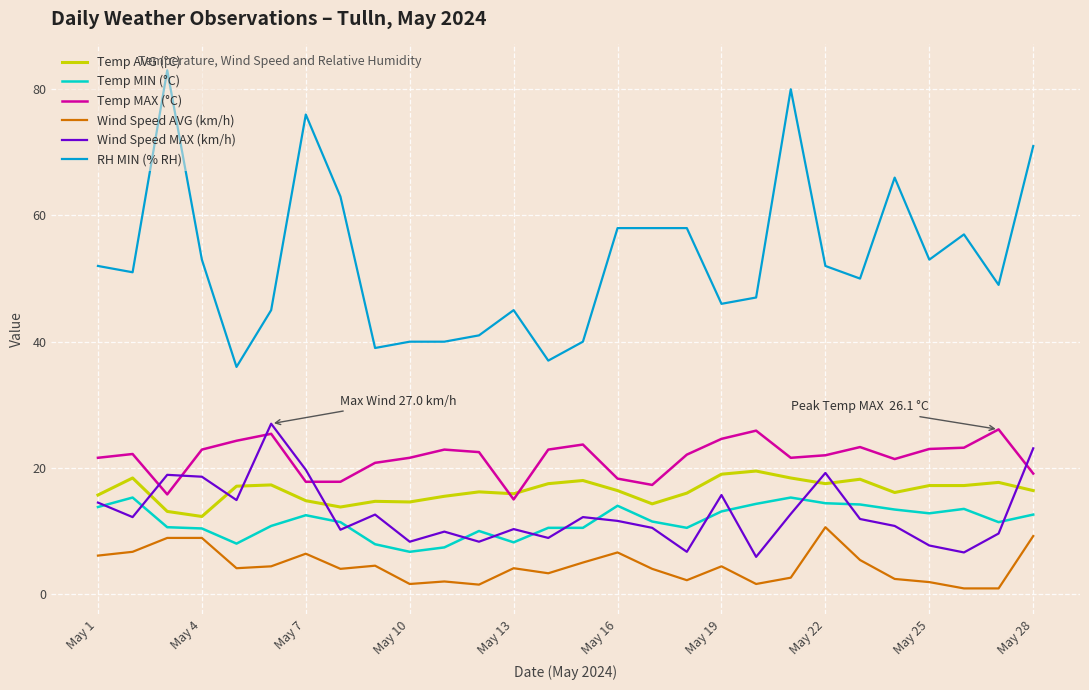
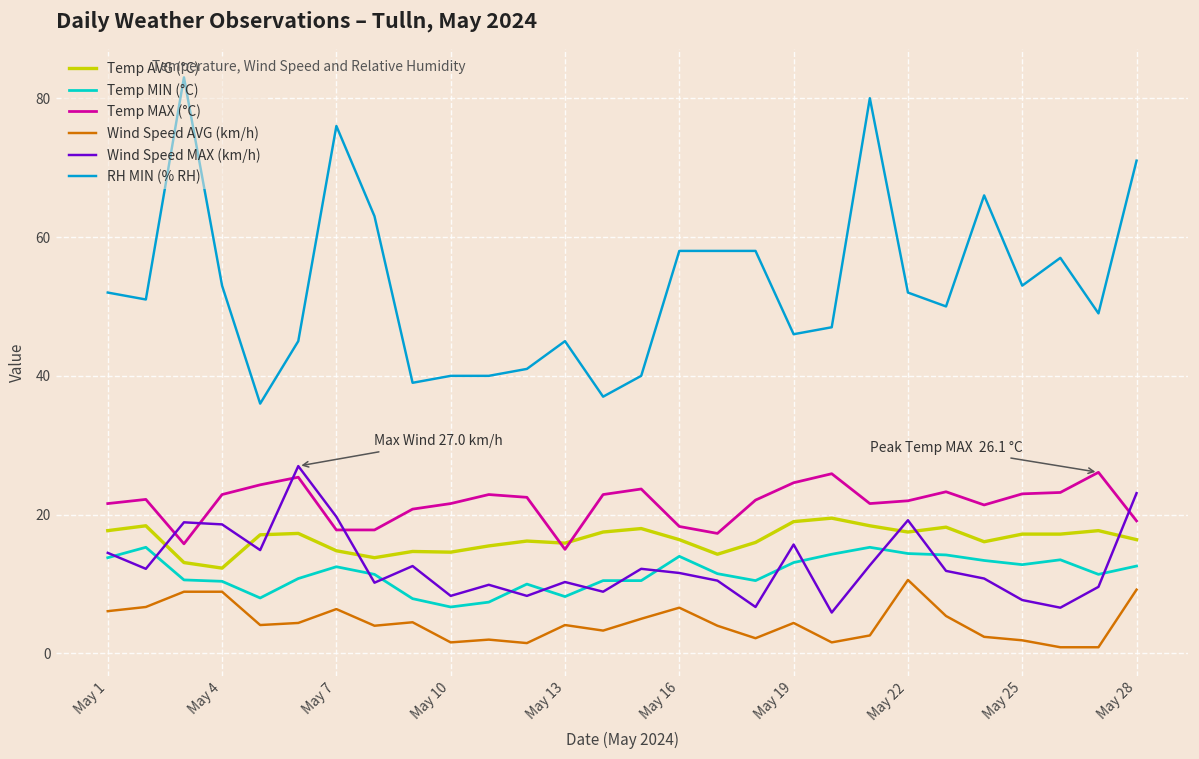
Temp AVG (°C), May 1: 16 -> 18
